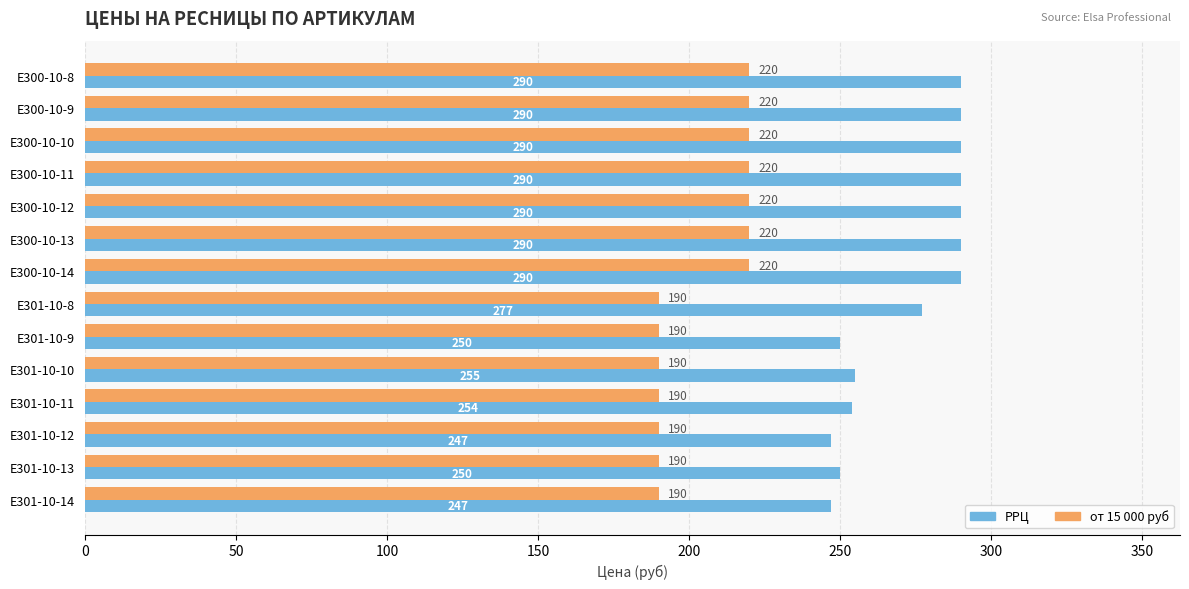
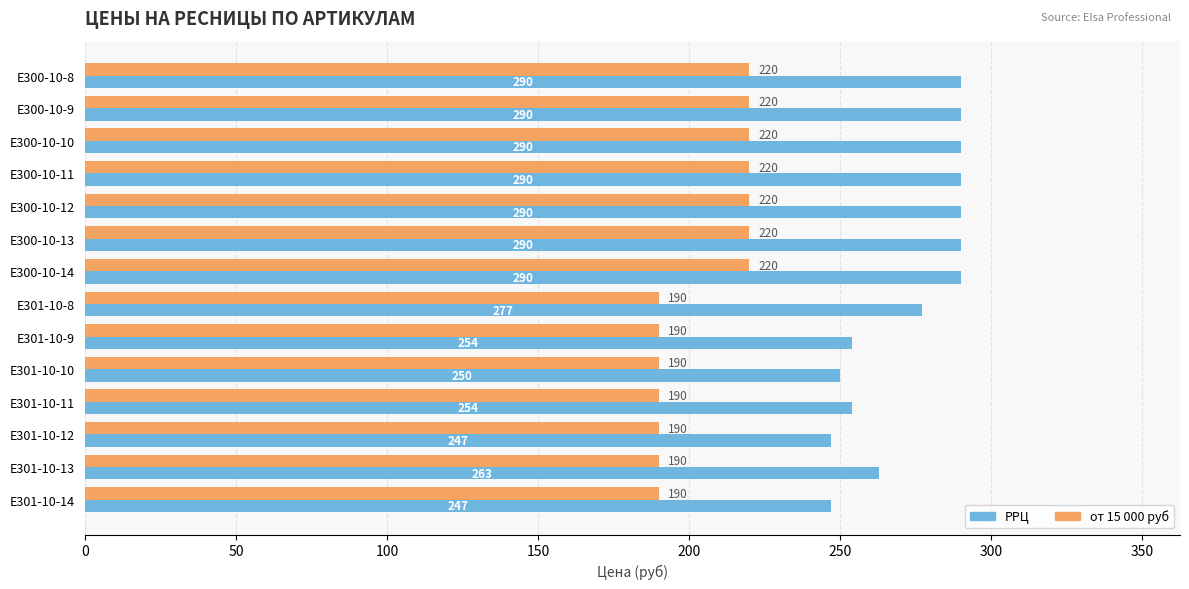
РРЦ, E301-10-9: 250 -> 254
РРЦ, E301-10-10: 255 -> 250
РРЦ, E301-10-13: 250 -> 263
